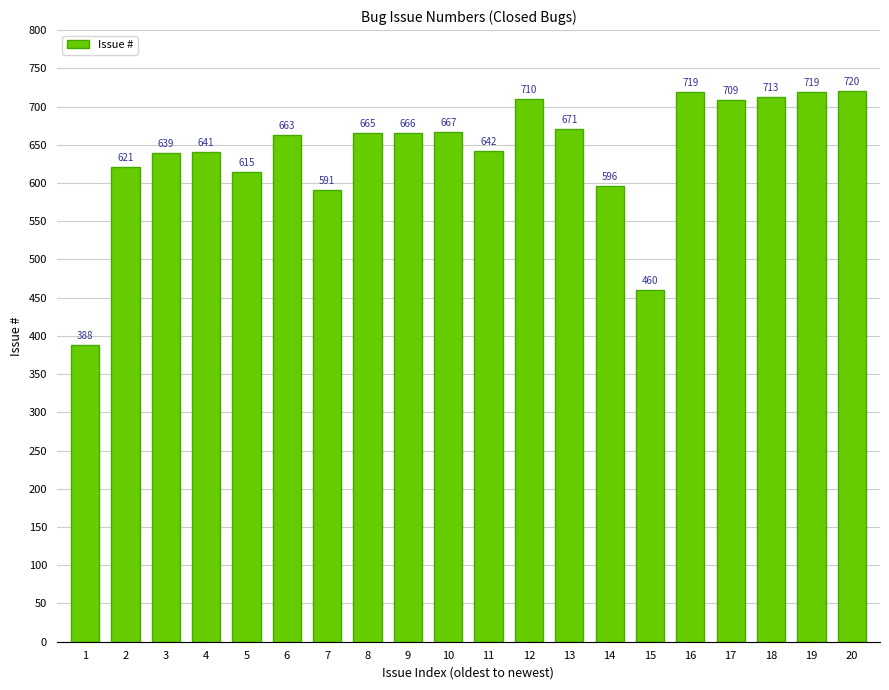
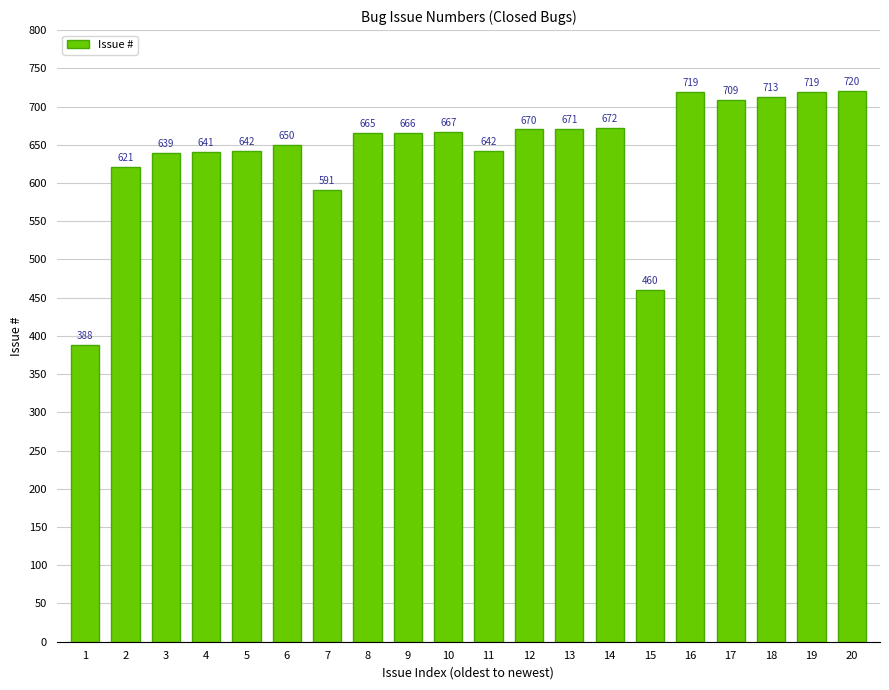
5: 615 -> 642
6: 663 -> 650
12: 710 -> 670
14: 596 -> 672
